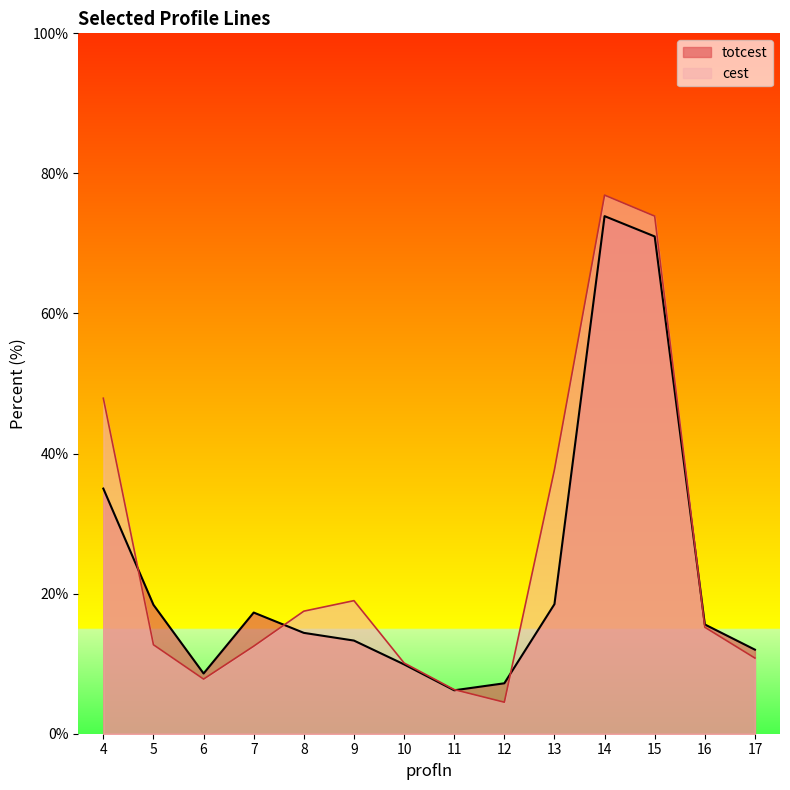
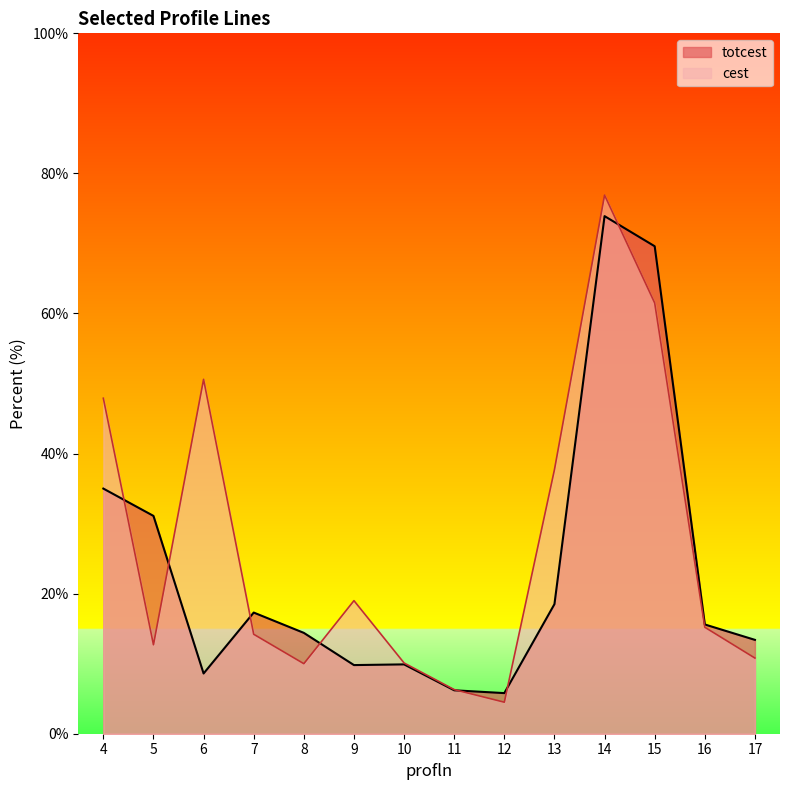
totcest, 5: 18% -> 31%
cest, 6: 8% -> 51%
cest, 7: 13% -> 14%
cest, 8: 18% -> 10%
totcest, 9: 13% -> 10%
totcest, 12: 7% -> 6%
totcest, 15: 71% -> 70%
cest, 15: 74% -> 62%
totcest, 17: 12% -> 13%
